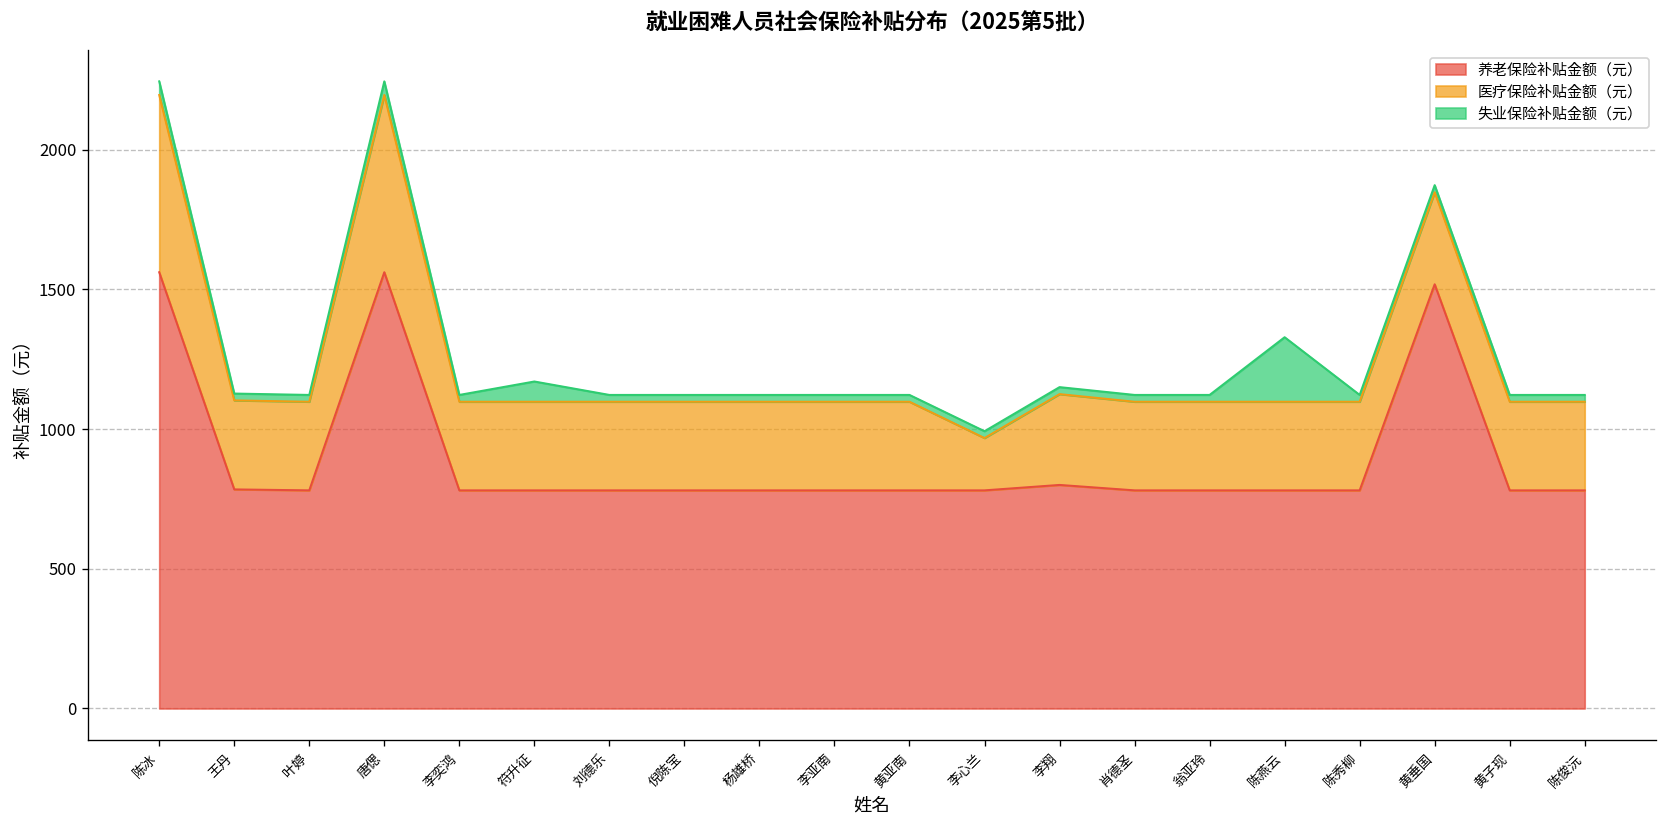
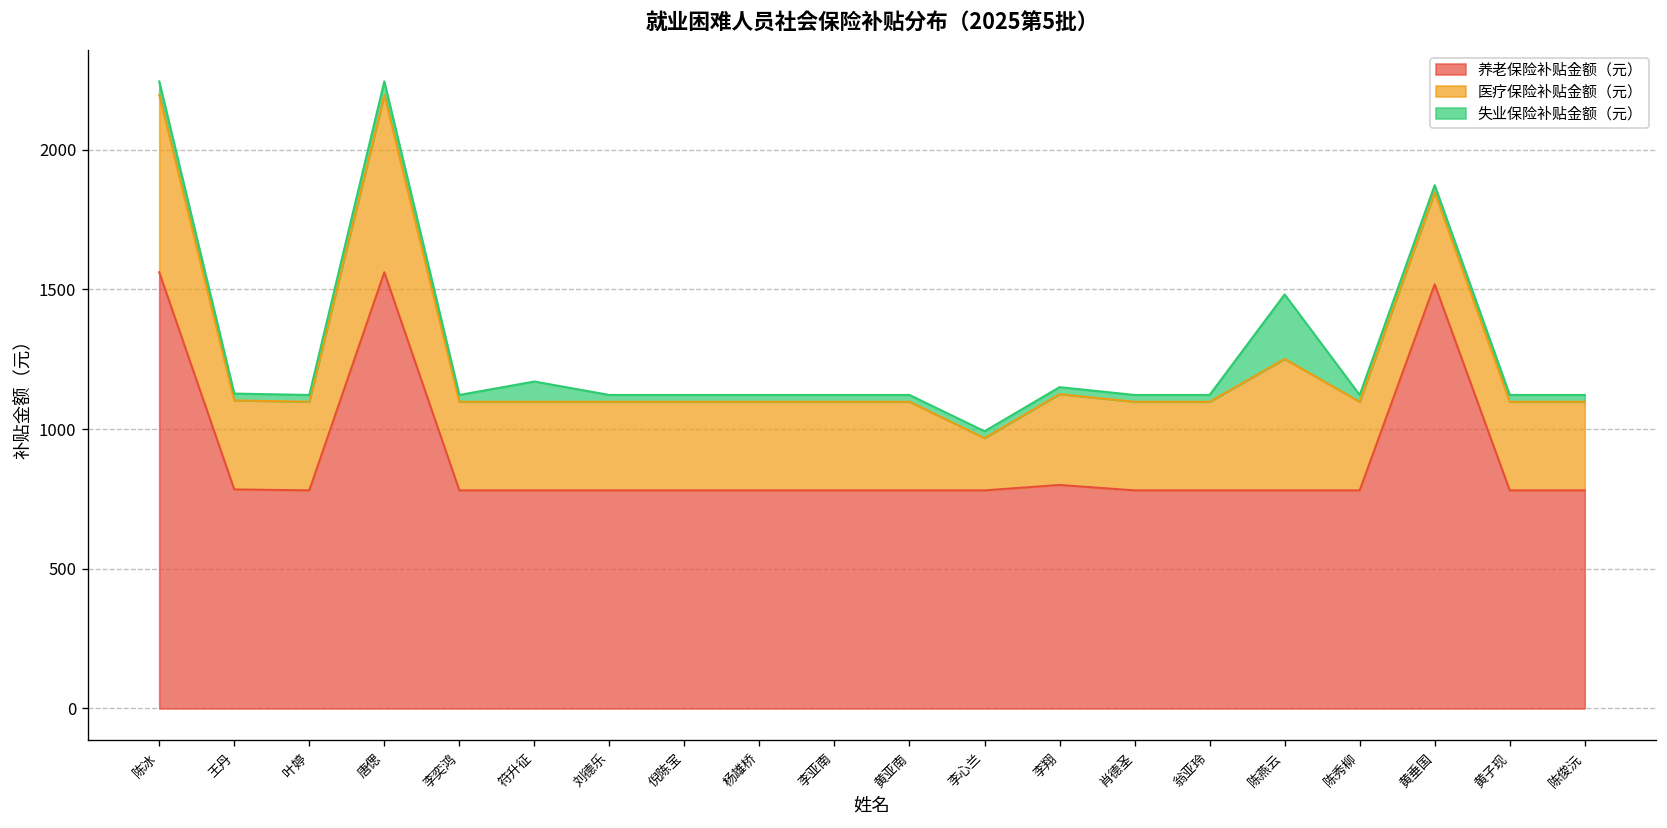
医疗保险补贴金额（元）, 陈燕云: 320 -> 470
